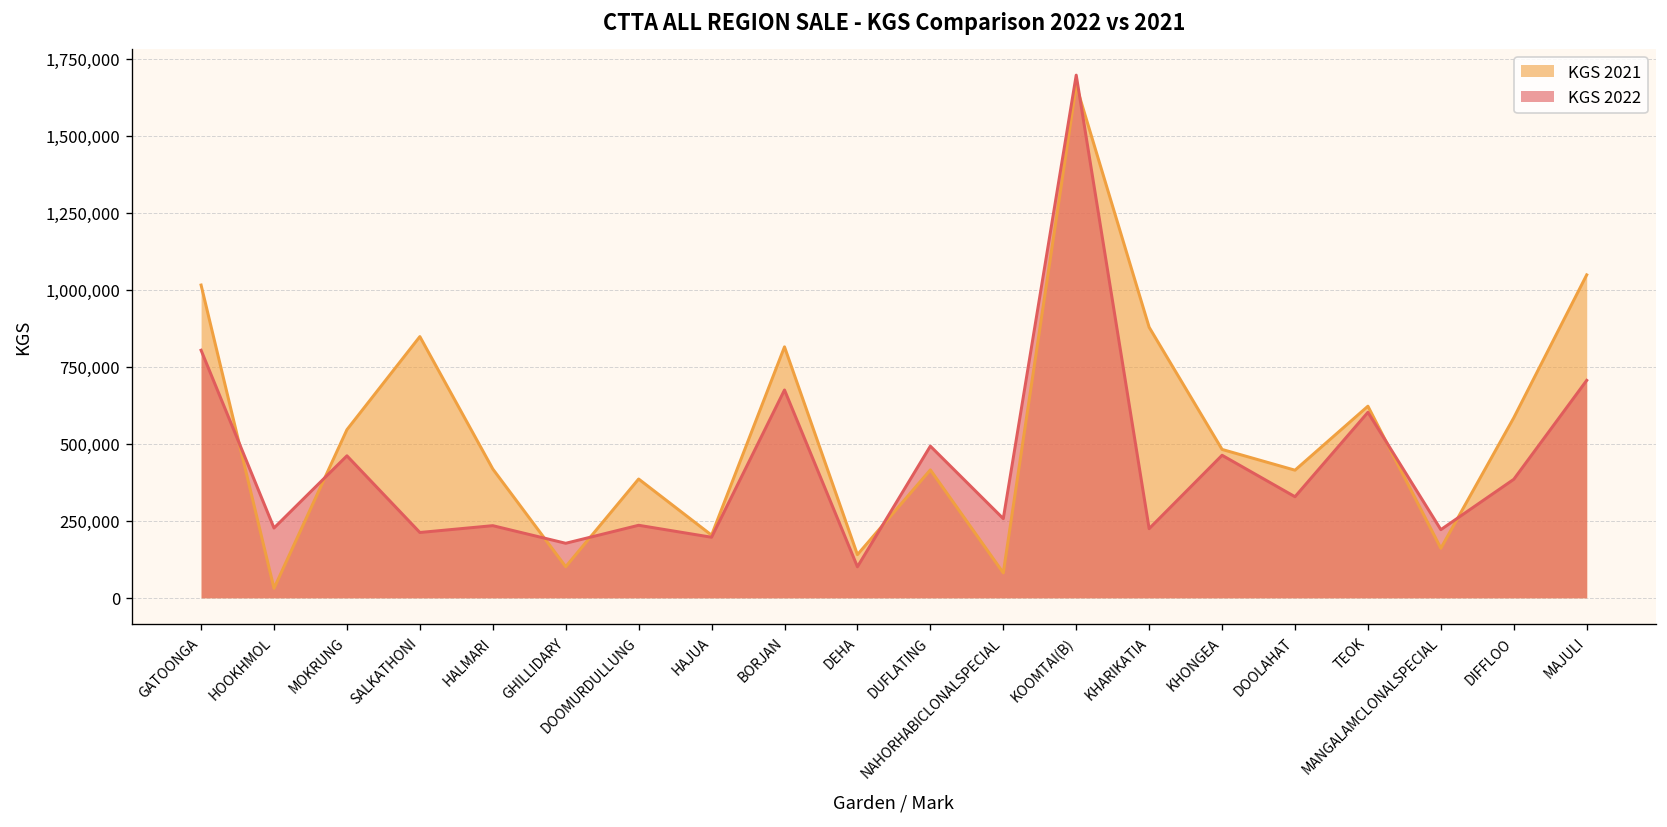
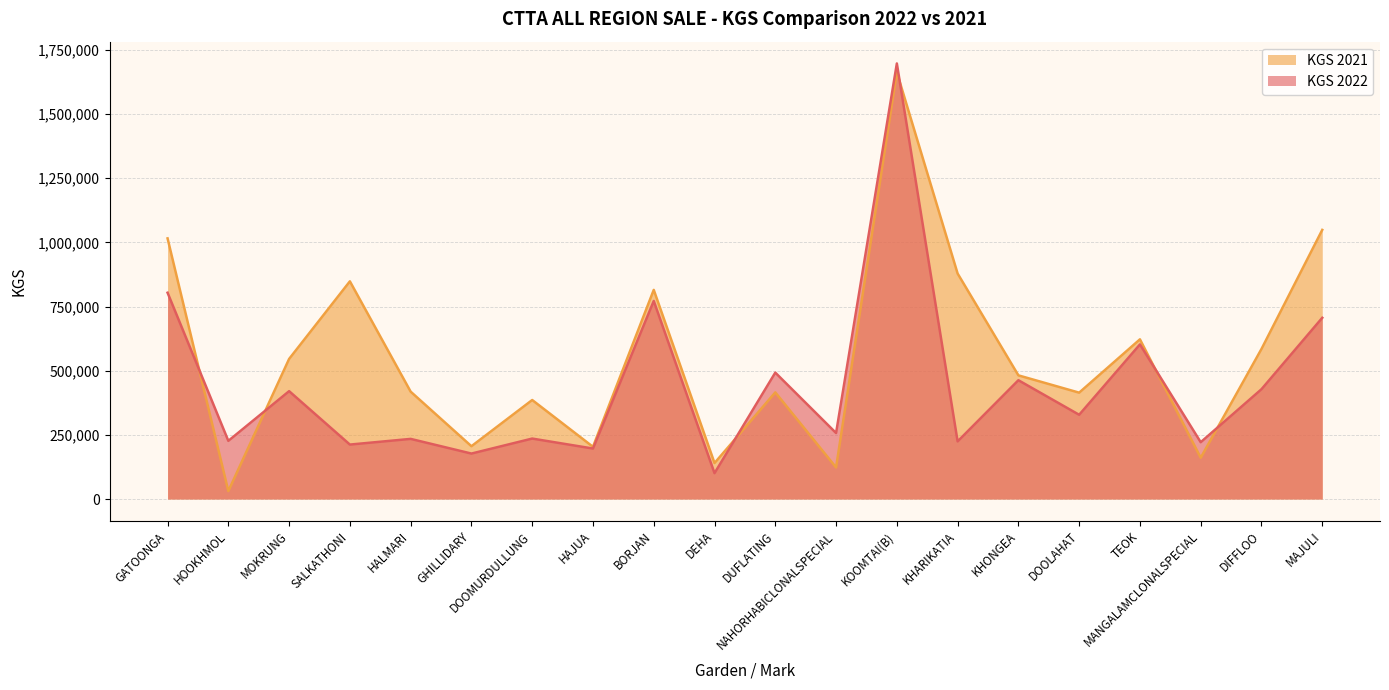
KGS 2022, MOKRUNG: 460,000 -> 420,000
KGS 2021, GHILLIDARY: 100,000 -> 210,000
KGS 2022, BORJAN: 670,000 -> 770,000
KGS 2021, NAHORHABICLONALSPECIAL: 80,000 -> 120,000
KGS 2022, DIFFLOO: 380,000 -> 430,000
